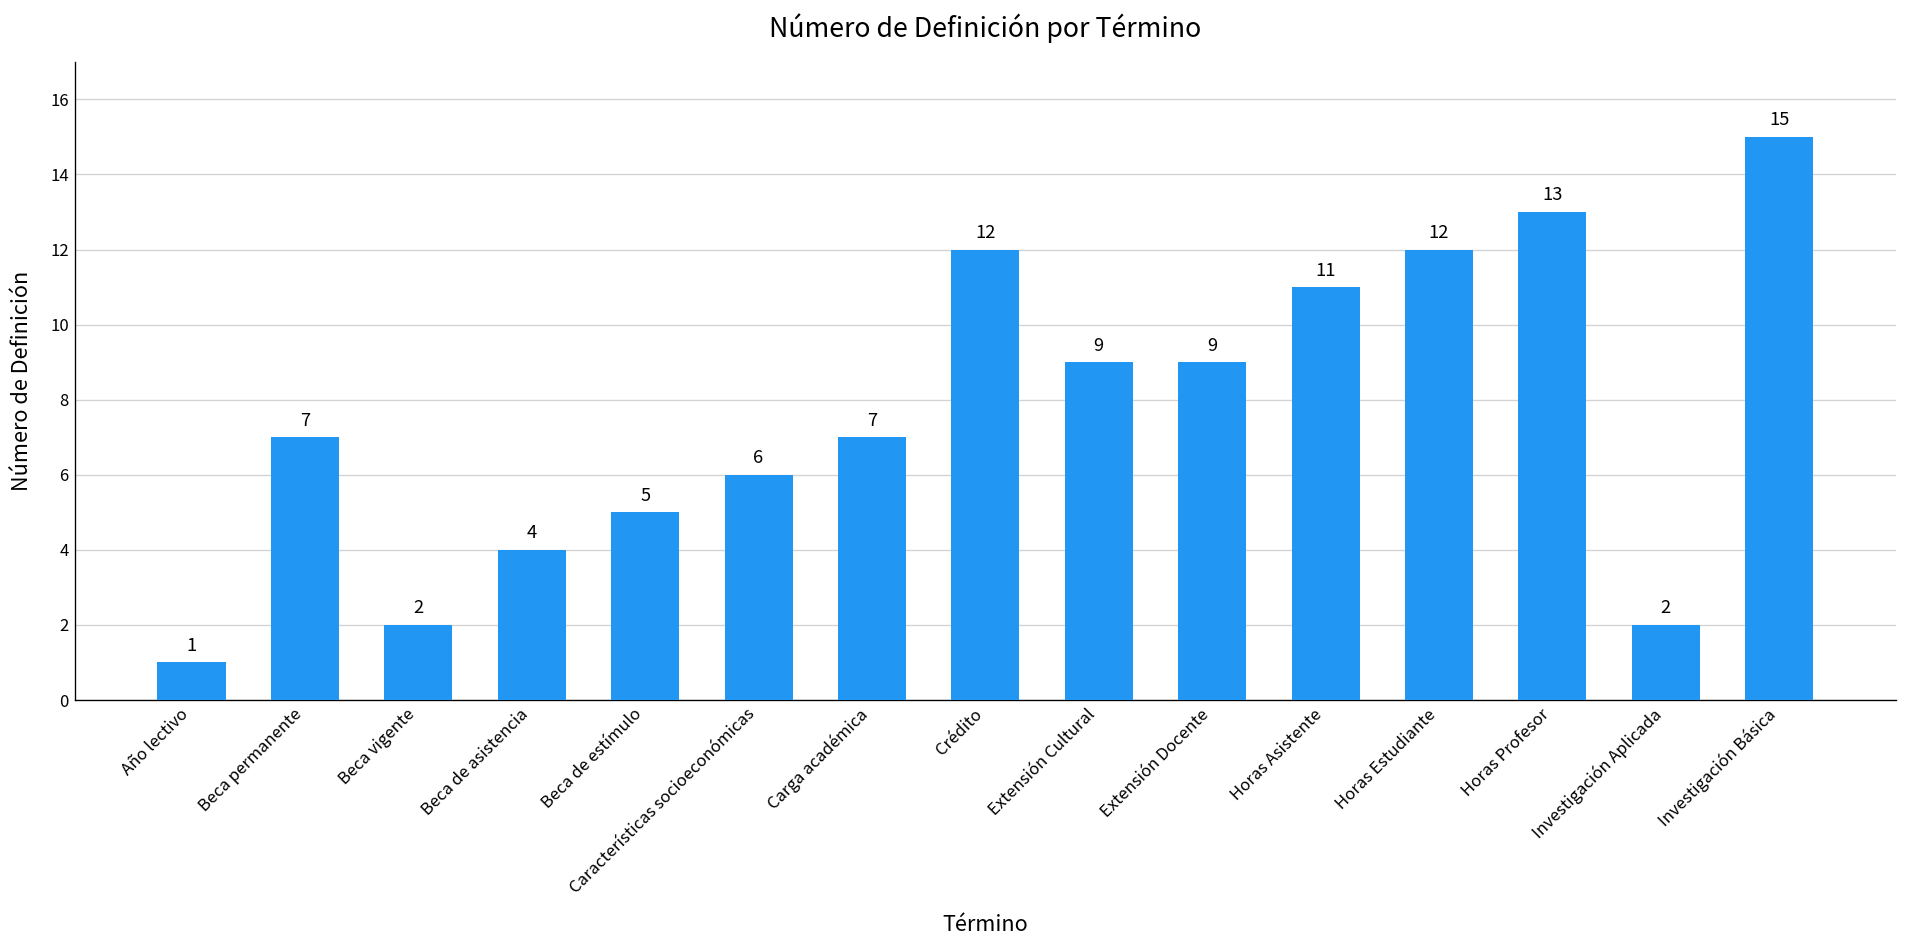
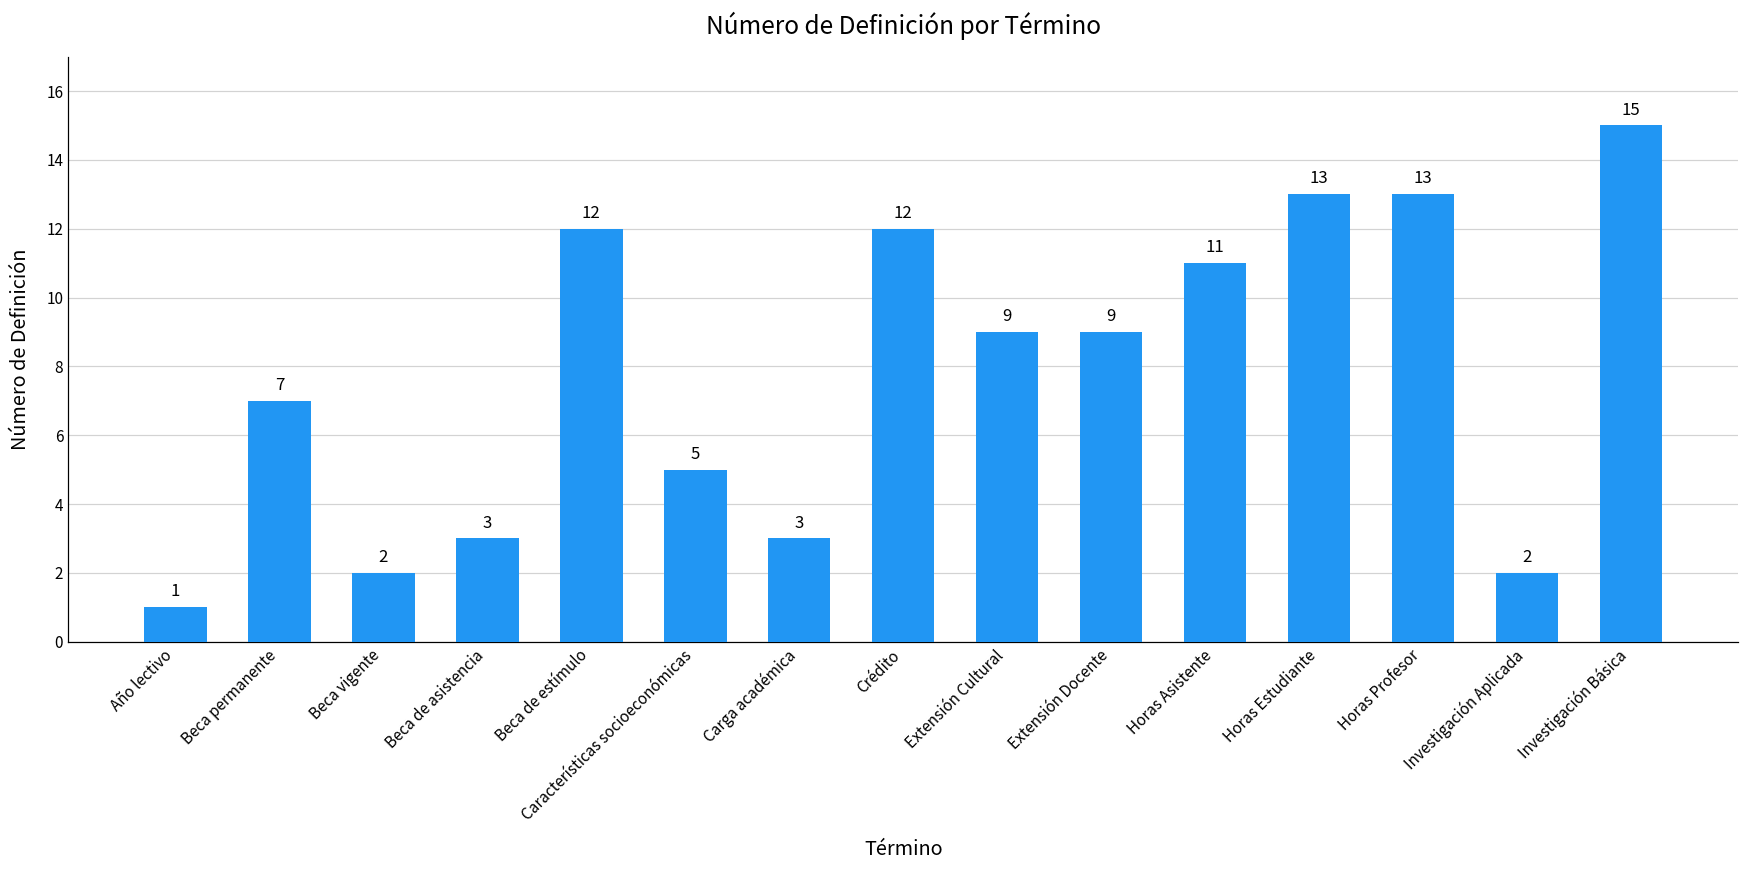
Beca de asistencia: 4 -> 3
Beca de estímulo: 5 -> 12
Características socioeconómicas: 6 -> 5
Carga académica: 7 -> 3
Horas Estudiante: 12 -> 13
